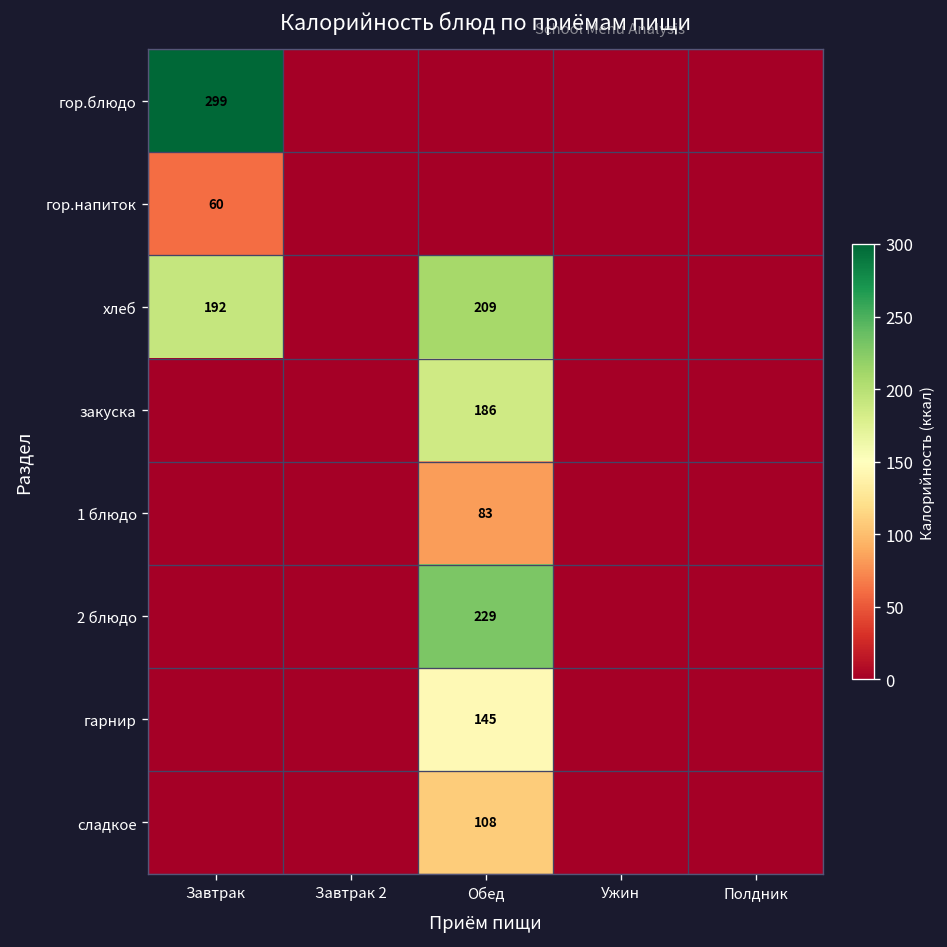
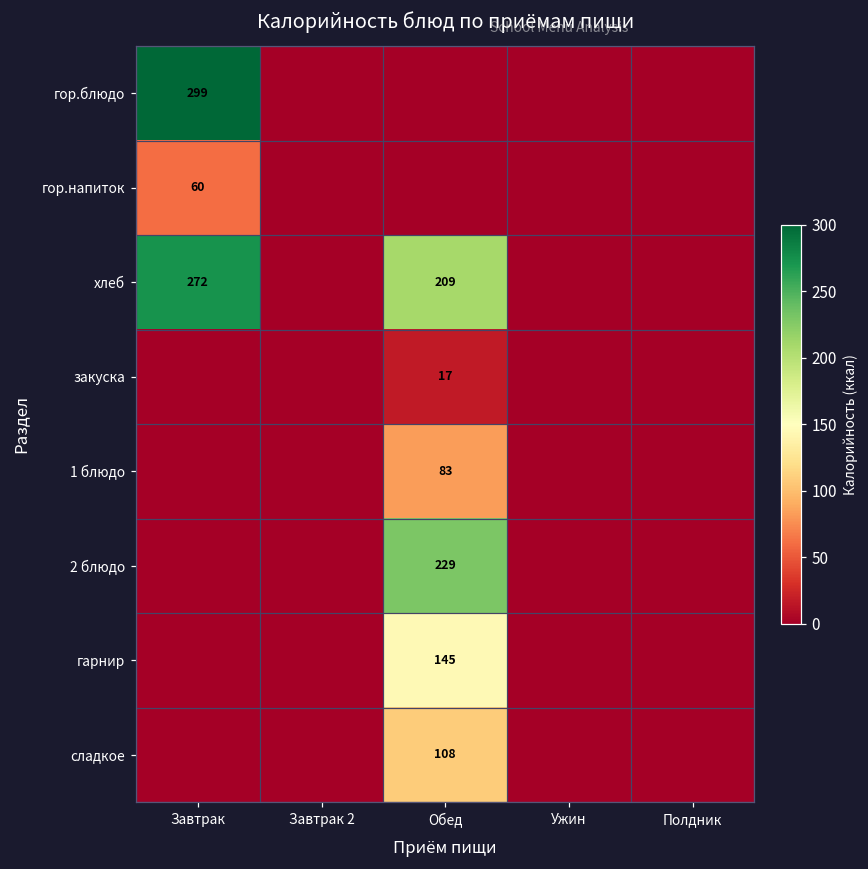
хлеб, Завтрак: 192 -> 272
закуска, Обед: 186 -> 17
